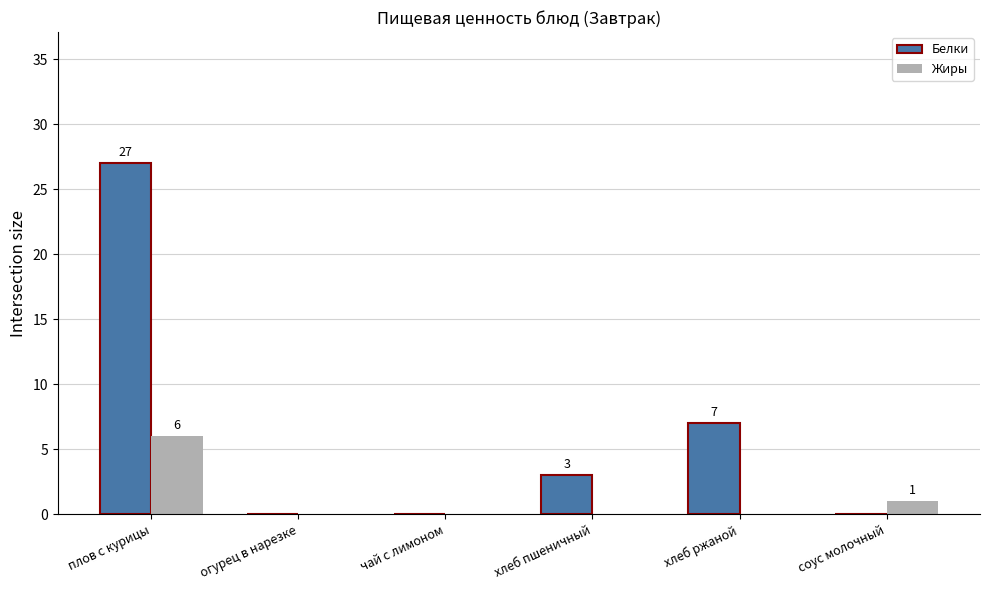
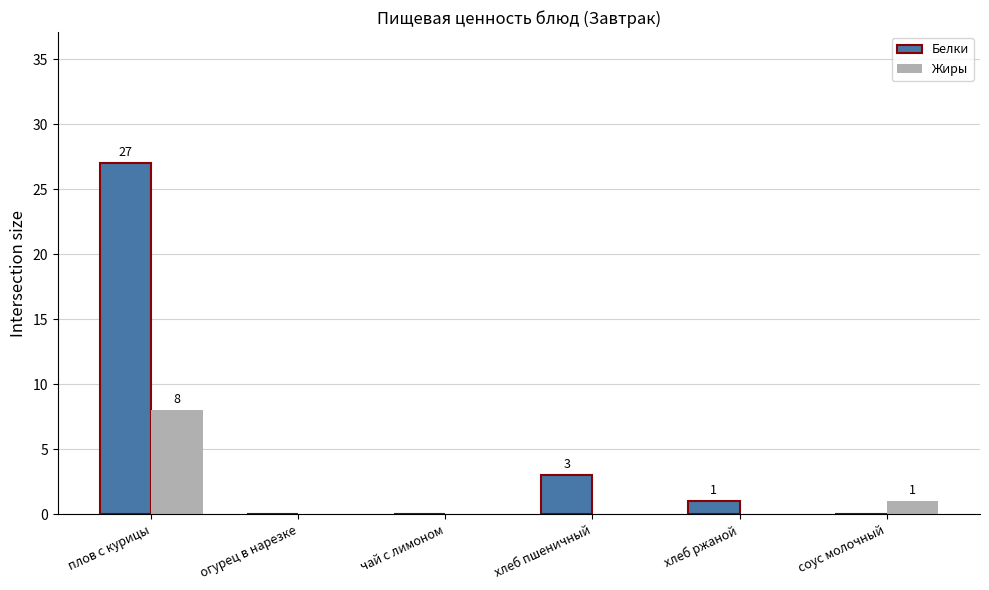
Жиры, плов с курицы: 6 -> 8
Белки, хлеб ржаной: 7 -> 1
